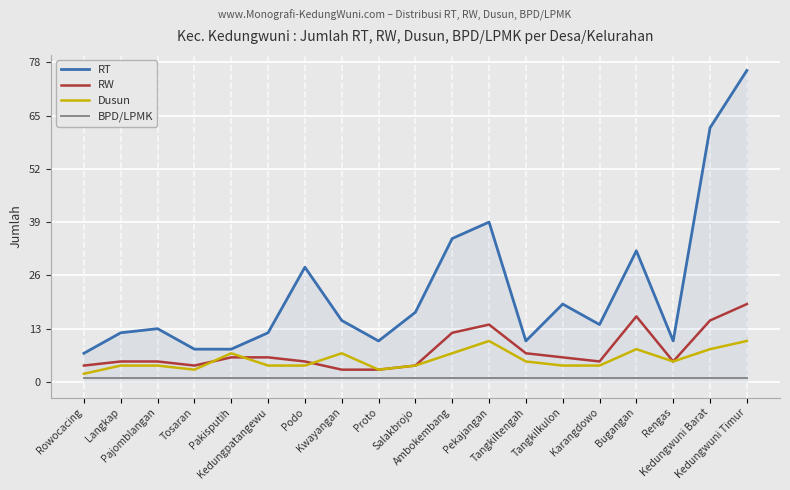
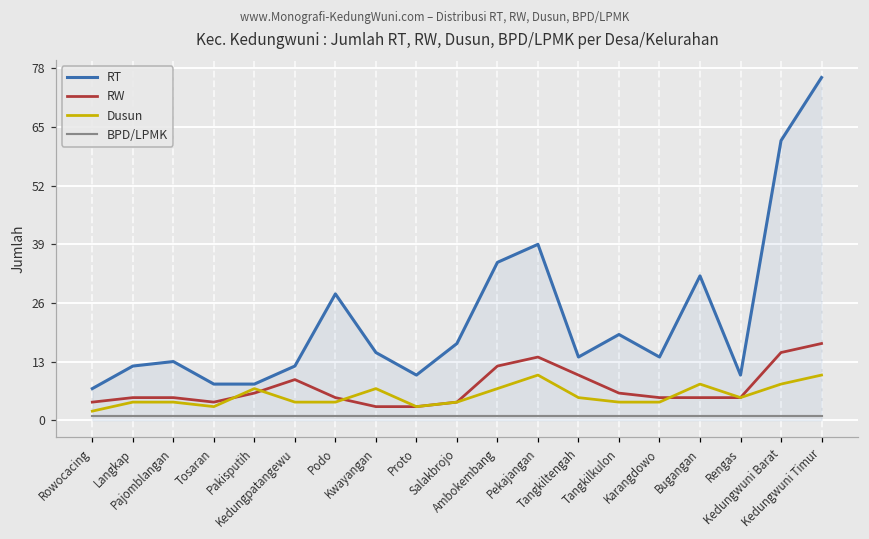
RW, Kedungpatangewu: 6 -> 9
RT, Tangkiltengah: 10 -> 14
RW, Tangkiltengah: 7 -> 10
RW, Bugangan: 16 -> 5
RW, Kedungwuni Timur: 19 -> 17
